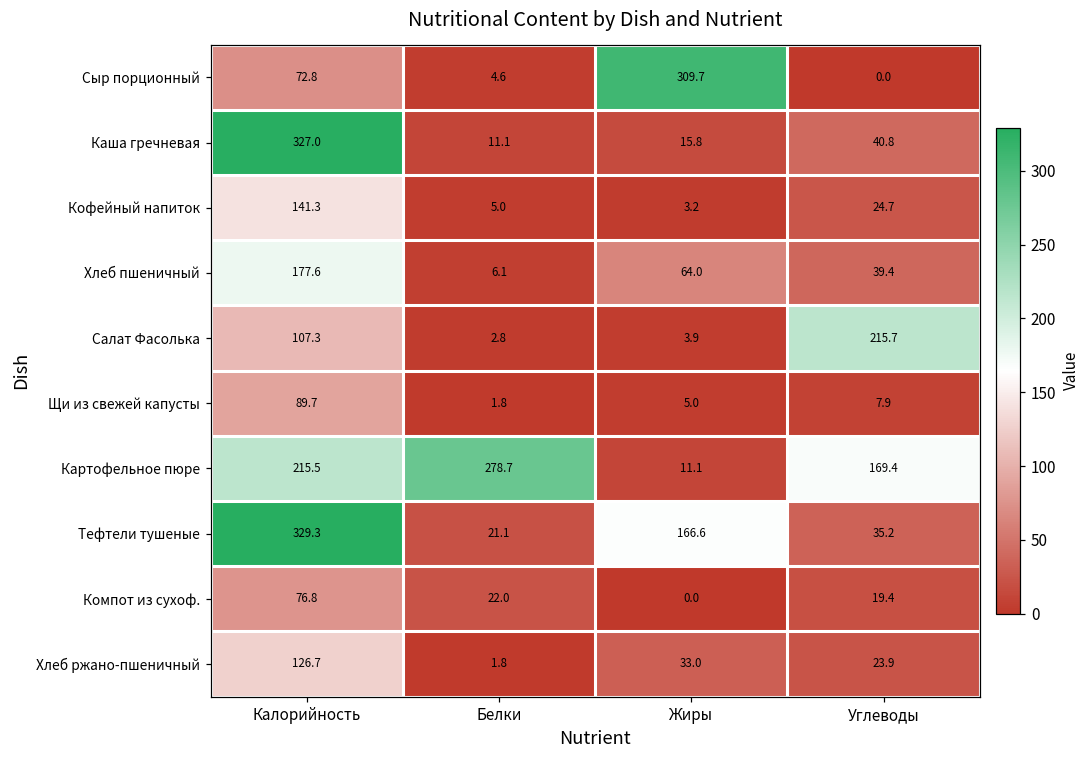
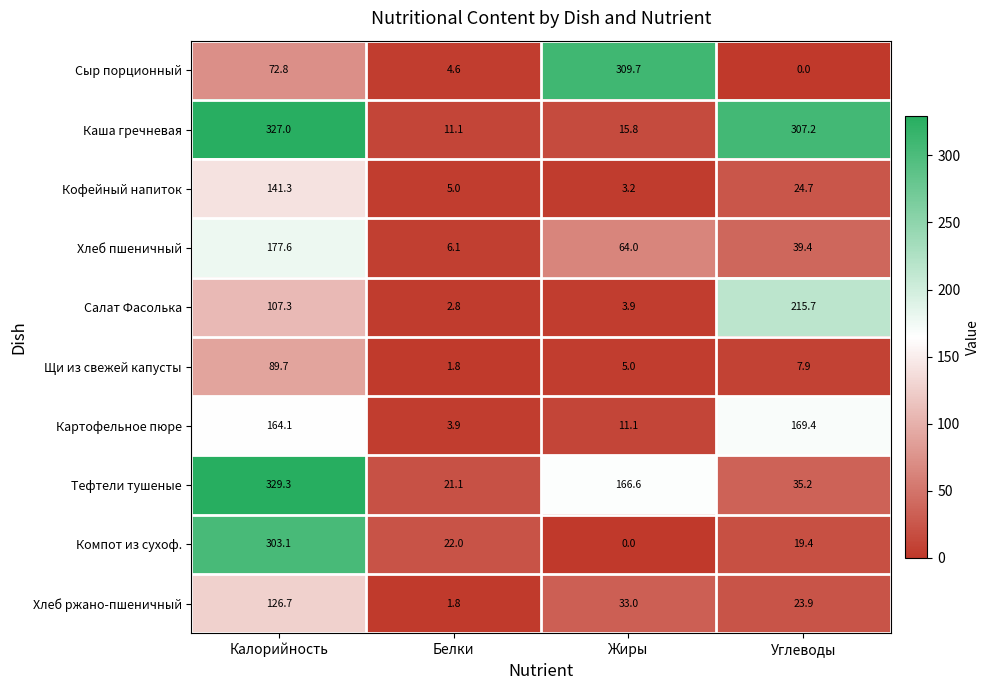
Каша гречневая, Углеводы: 40.8 -> 307.2
Картофельное пюре, Калорийность: 215.5 -> 164.1
Картофельное пюре, Белки: 278.7 -> 3.9
Компот из сухоф., Калорийность: 76.8 -> 303.1
